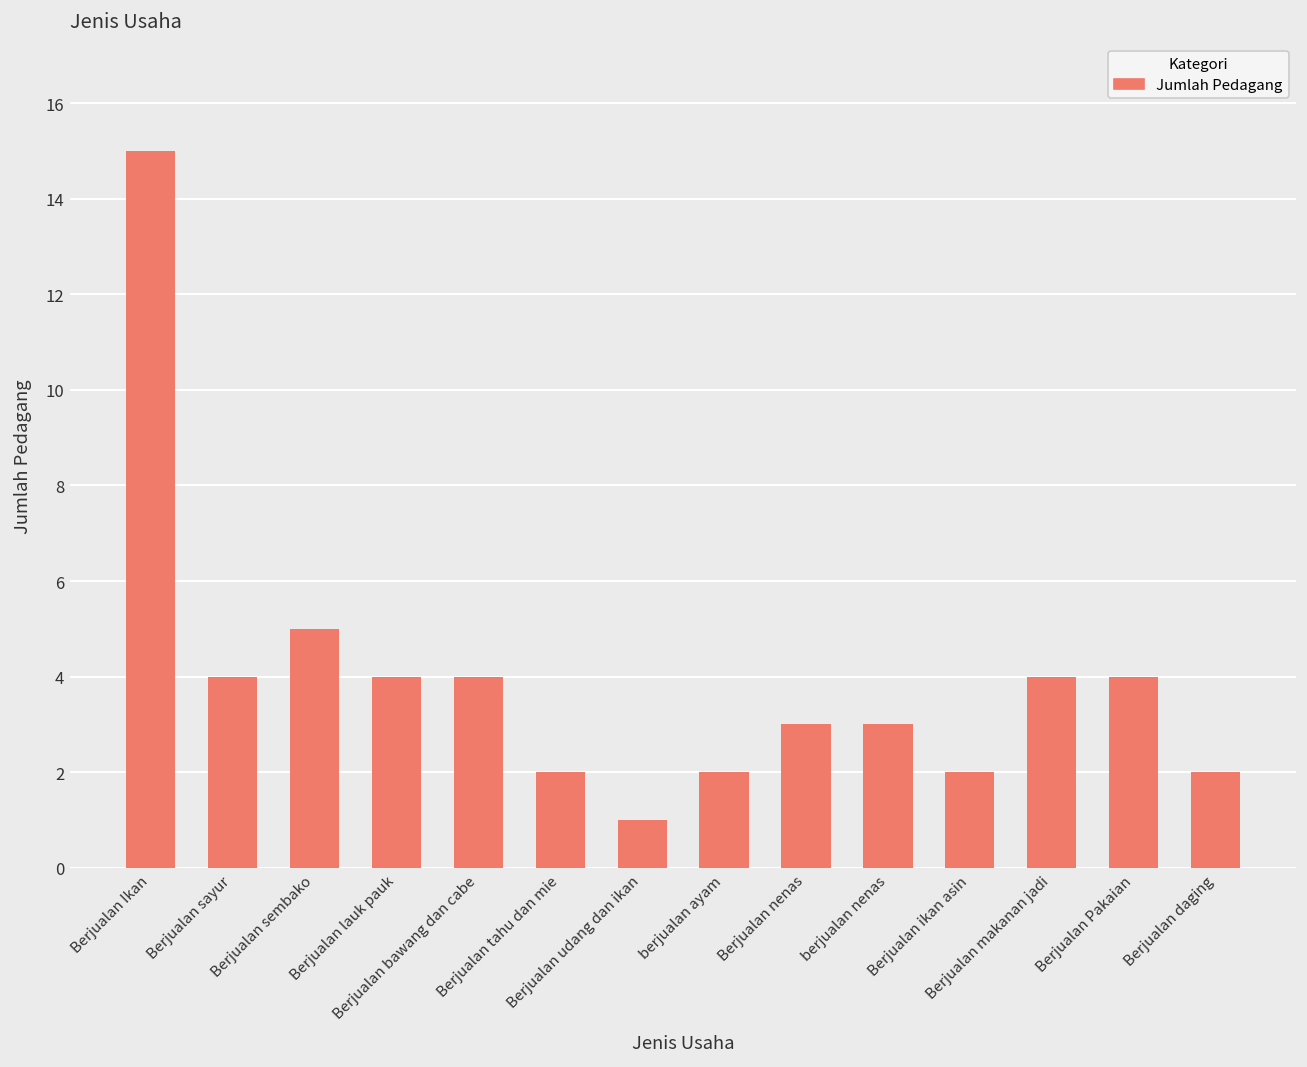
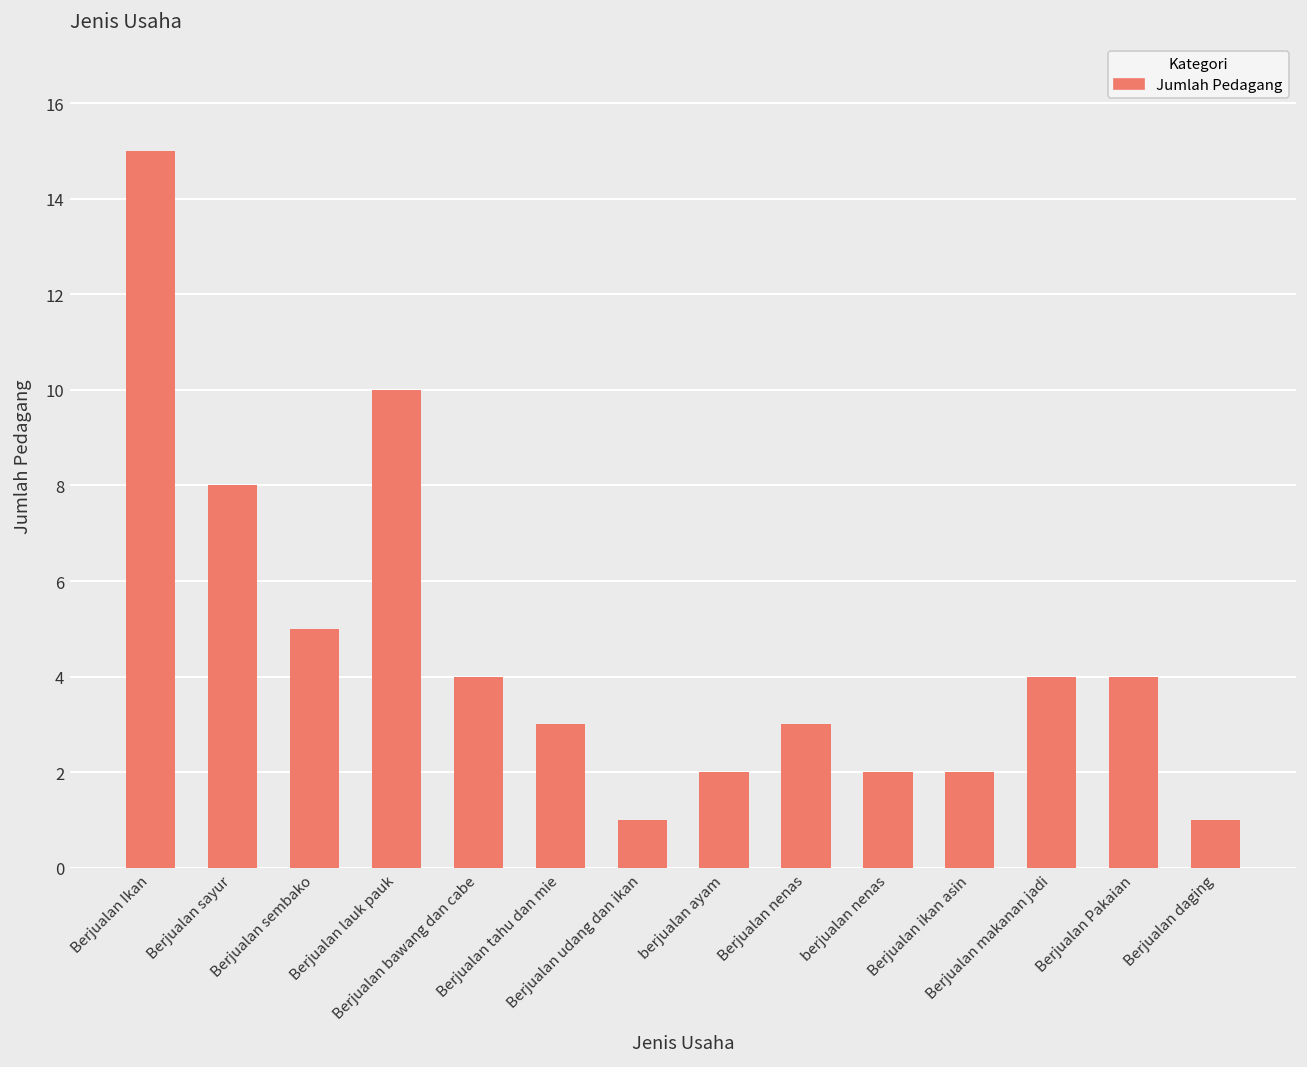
Berjualan sayur: 4 -> 8
Berjualan lauk pauk: 4 -> 10
Berjualan tahu dan mie: 2 -> 3
berjualan nenas: 3 -> 2
Berjualan daging: 2 -> 1
